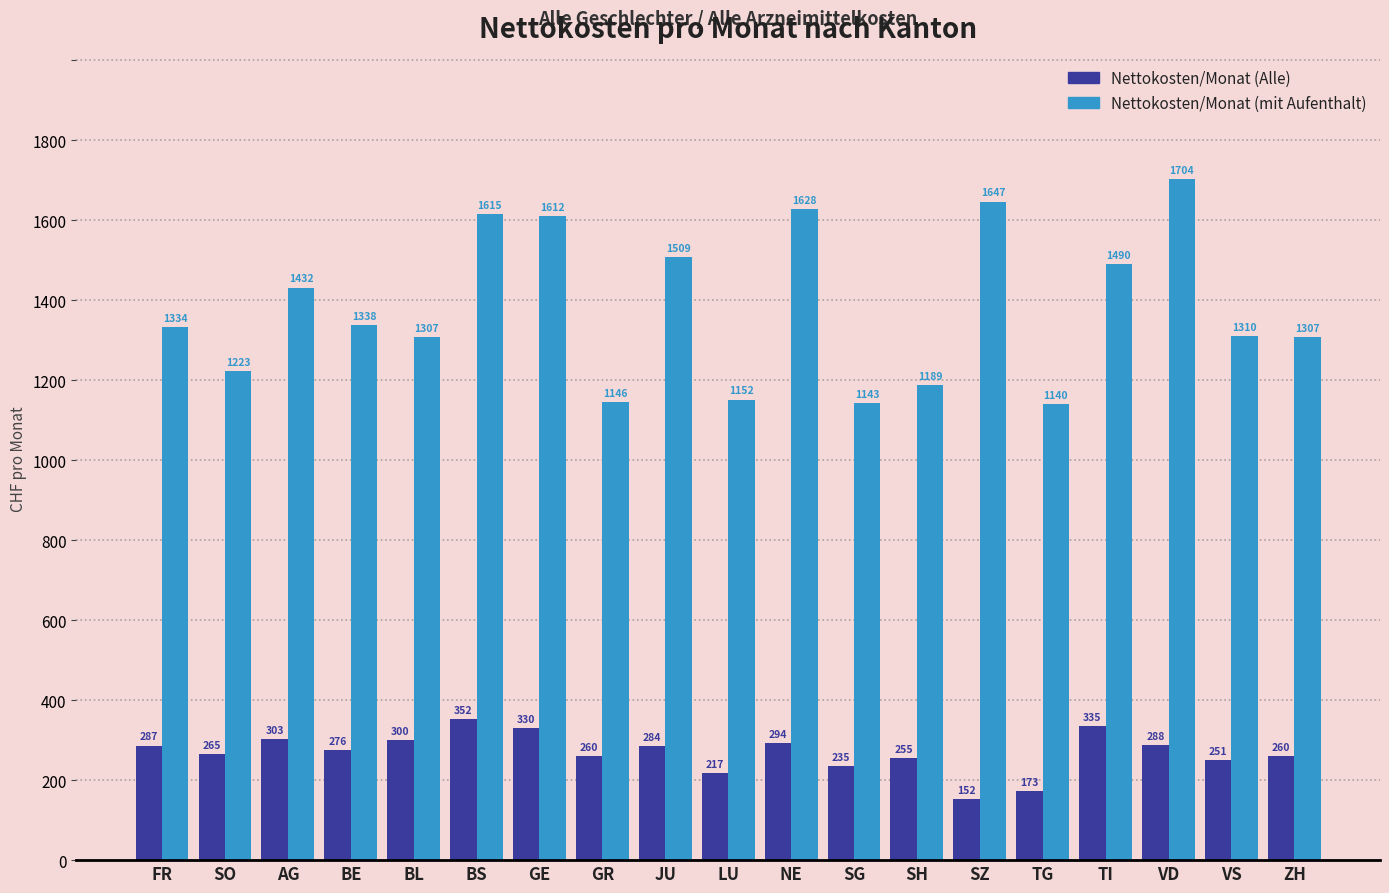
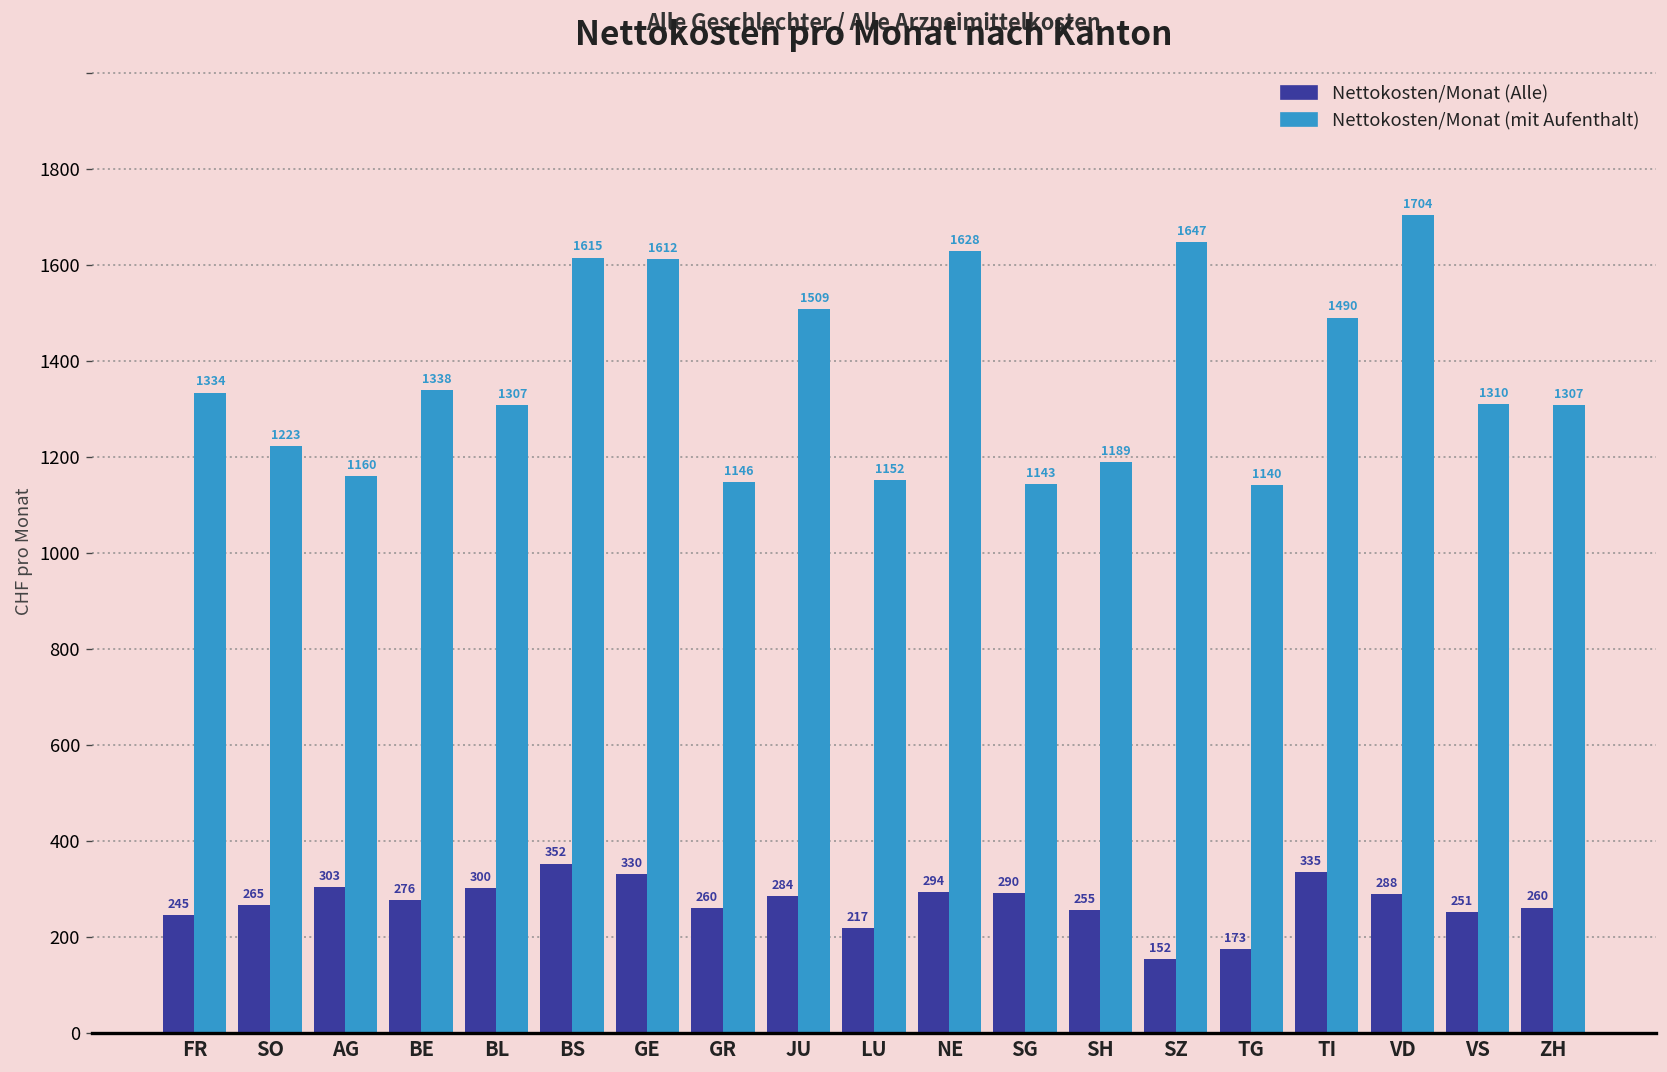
Nettokosten/Monat (Alle), FR: 287 -> 245
Nettokosten/Monat (mit Aufenthalt), AG: 1432 -> 1160
Nettokosten/Monat (Alle), SG: 235 -> 290
